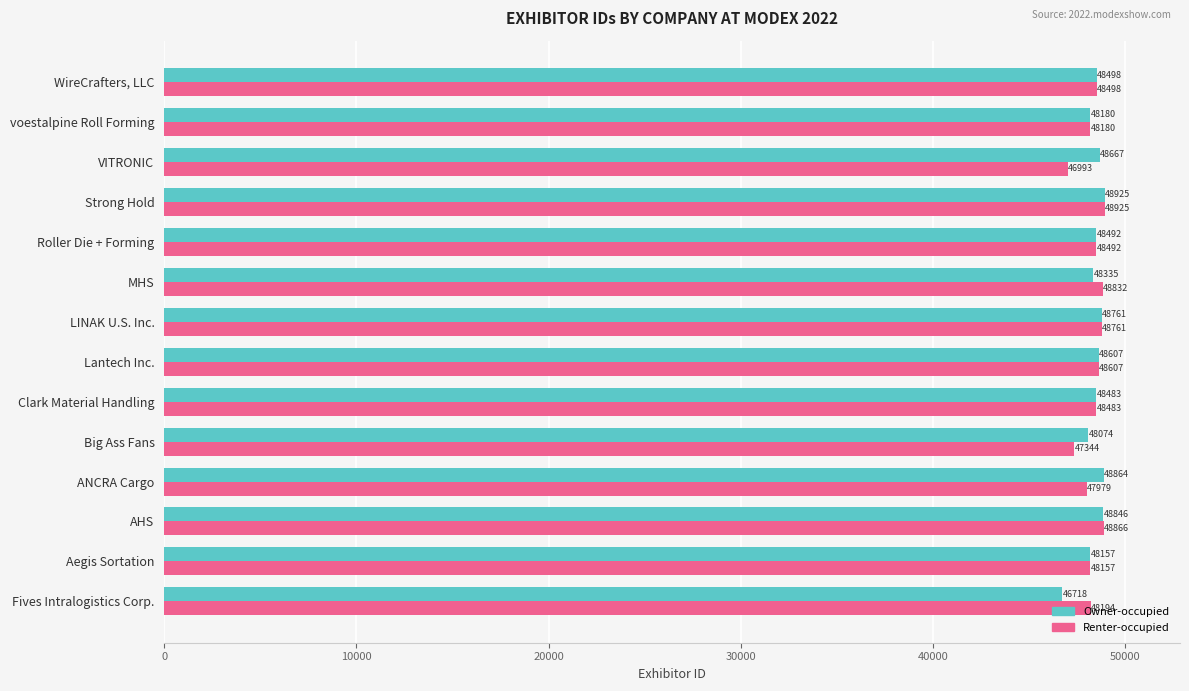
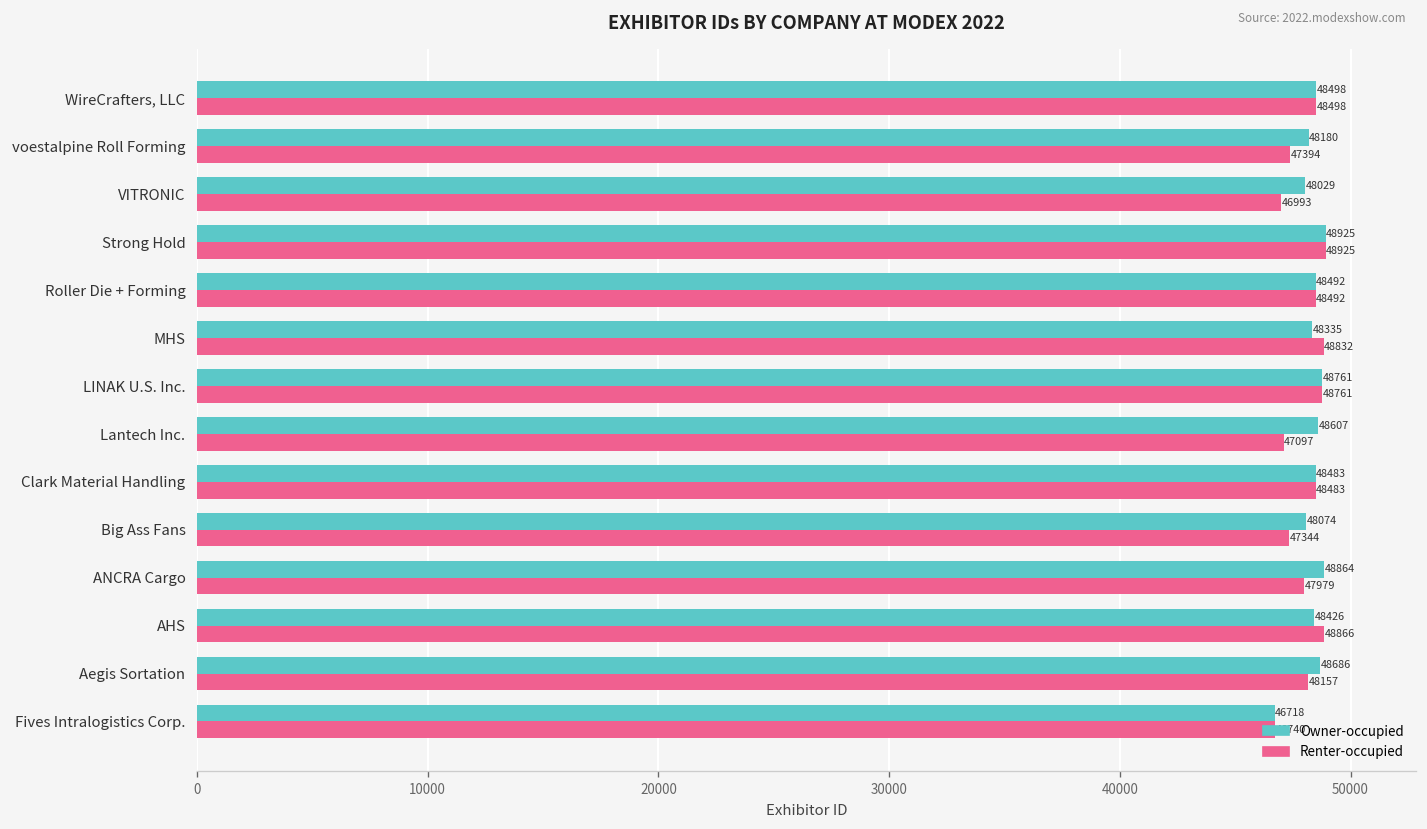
Renter-occupied, voestalpine Roll Forming: 48180 -> 47394
Owner-occupied, VITRONIC: 48667 -> 48029
Renter-occupied, Lantech Inc.: 48607 -> 47097
Owner-occupied, AHS: 48846 -> 48426
Owner-occupied, Aegis Sortation: 48157 -> 48686
Renter-occupied, Fives Intralogistics Corp.: 48194 -> 46740
